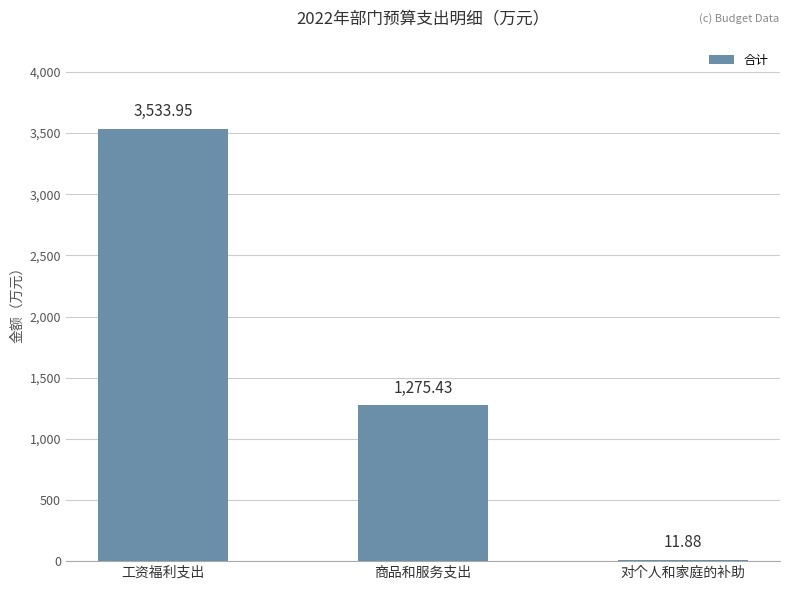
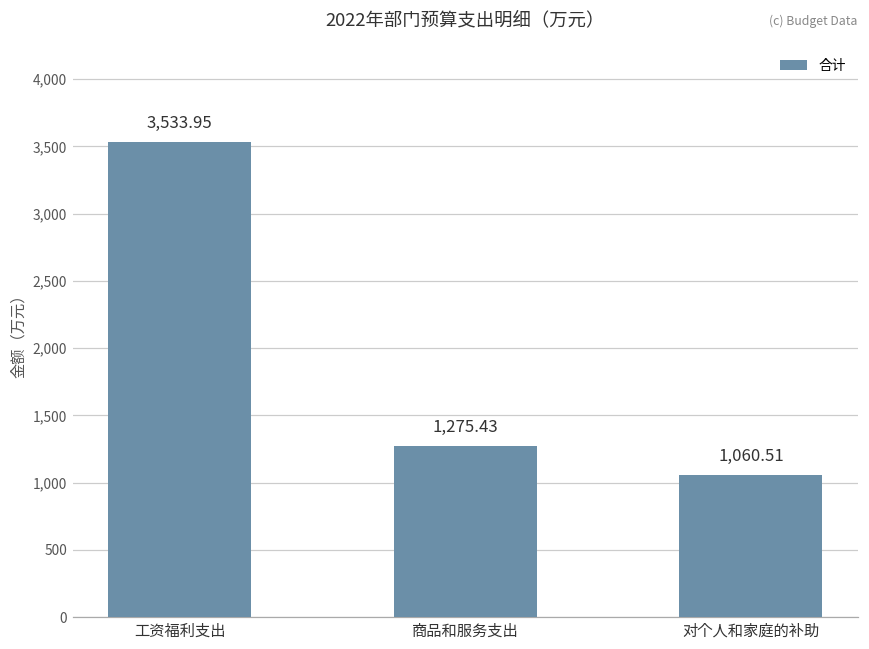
对个人和家庭的补助: 11.88 -> 1,060.51
